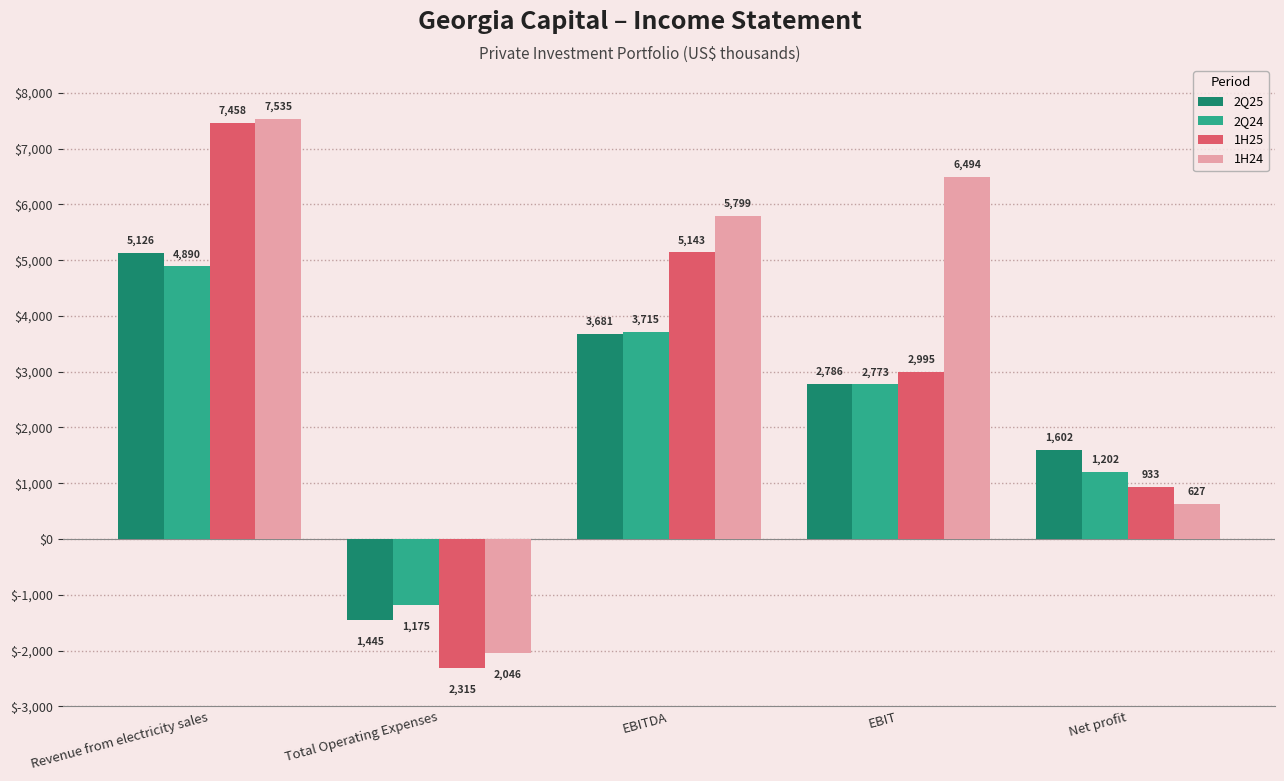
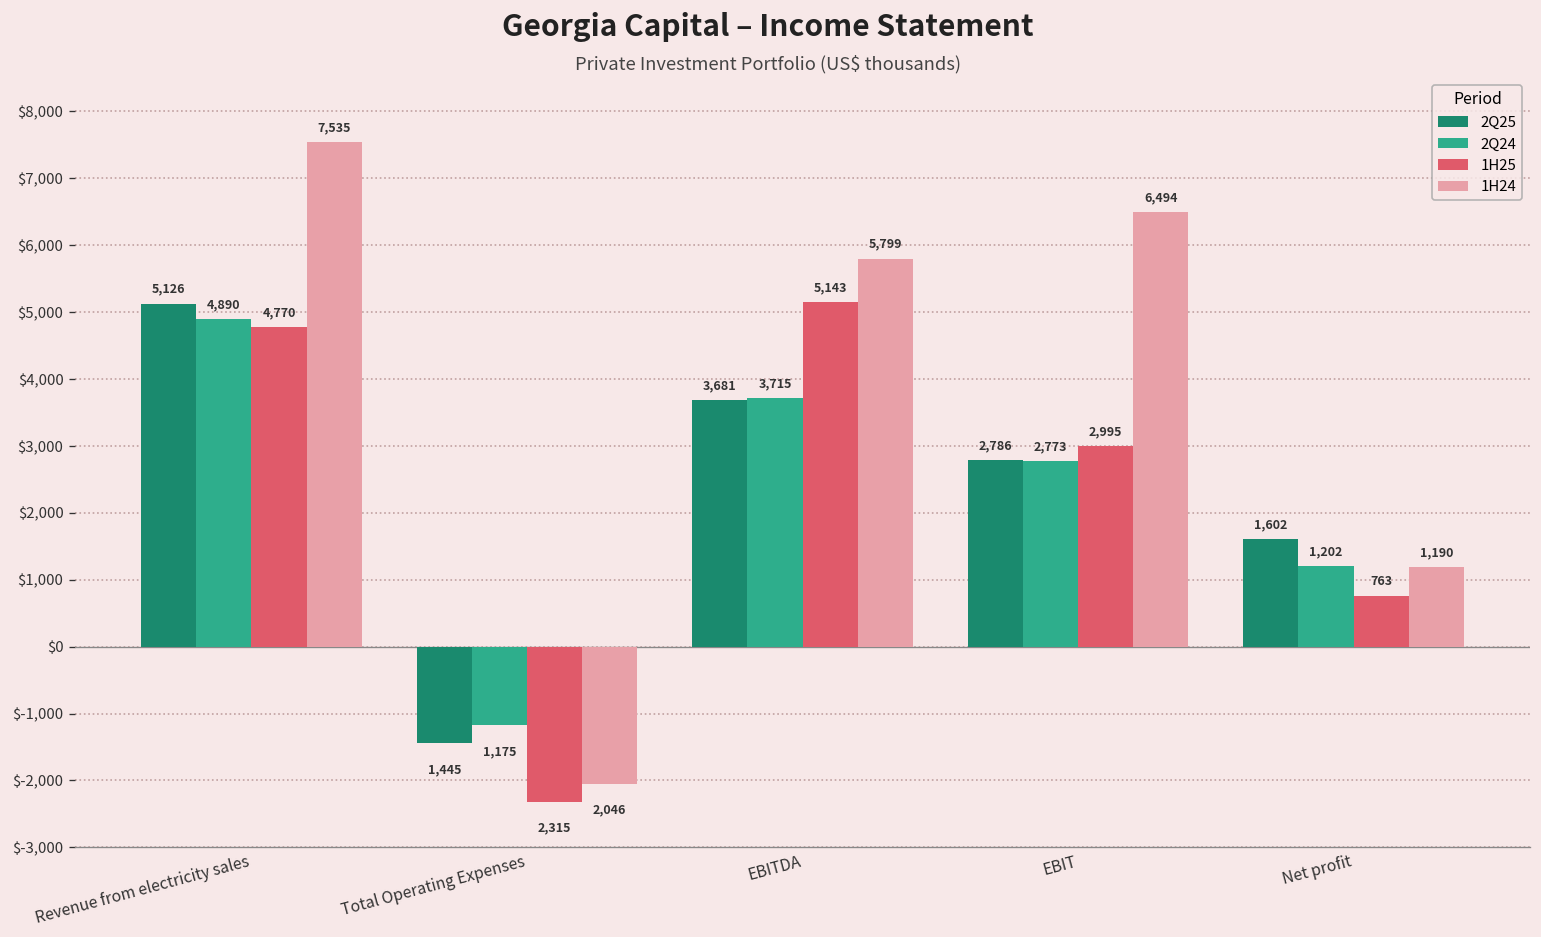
1H25, Revenue from electricity sales: 7,458 -> 4,770
1H25, Net profit: 933 -> 763
1H24, Net profit: 627 -> 1,190
